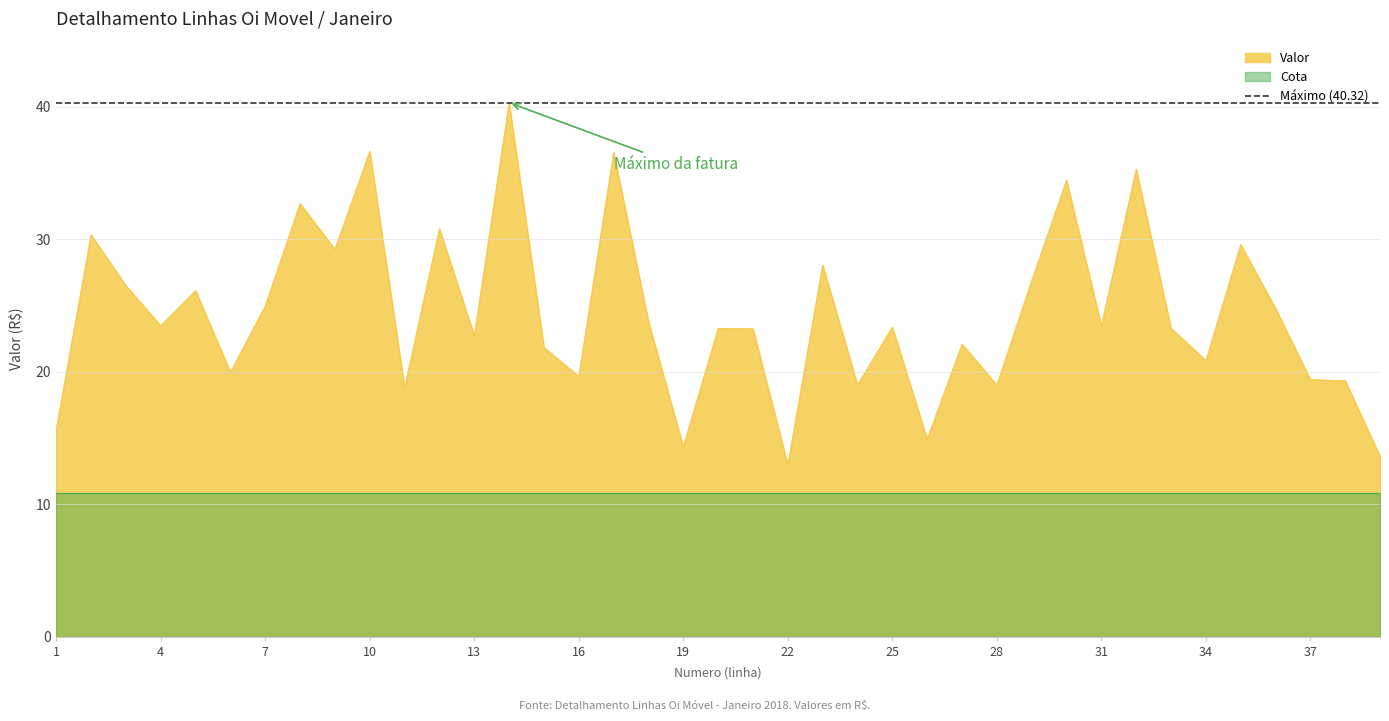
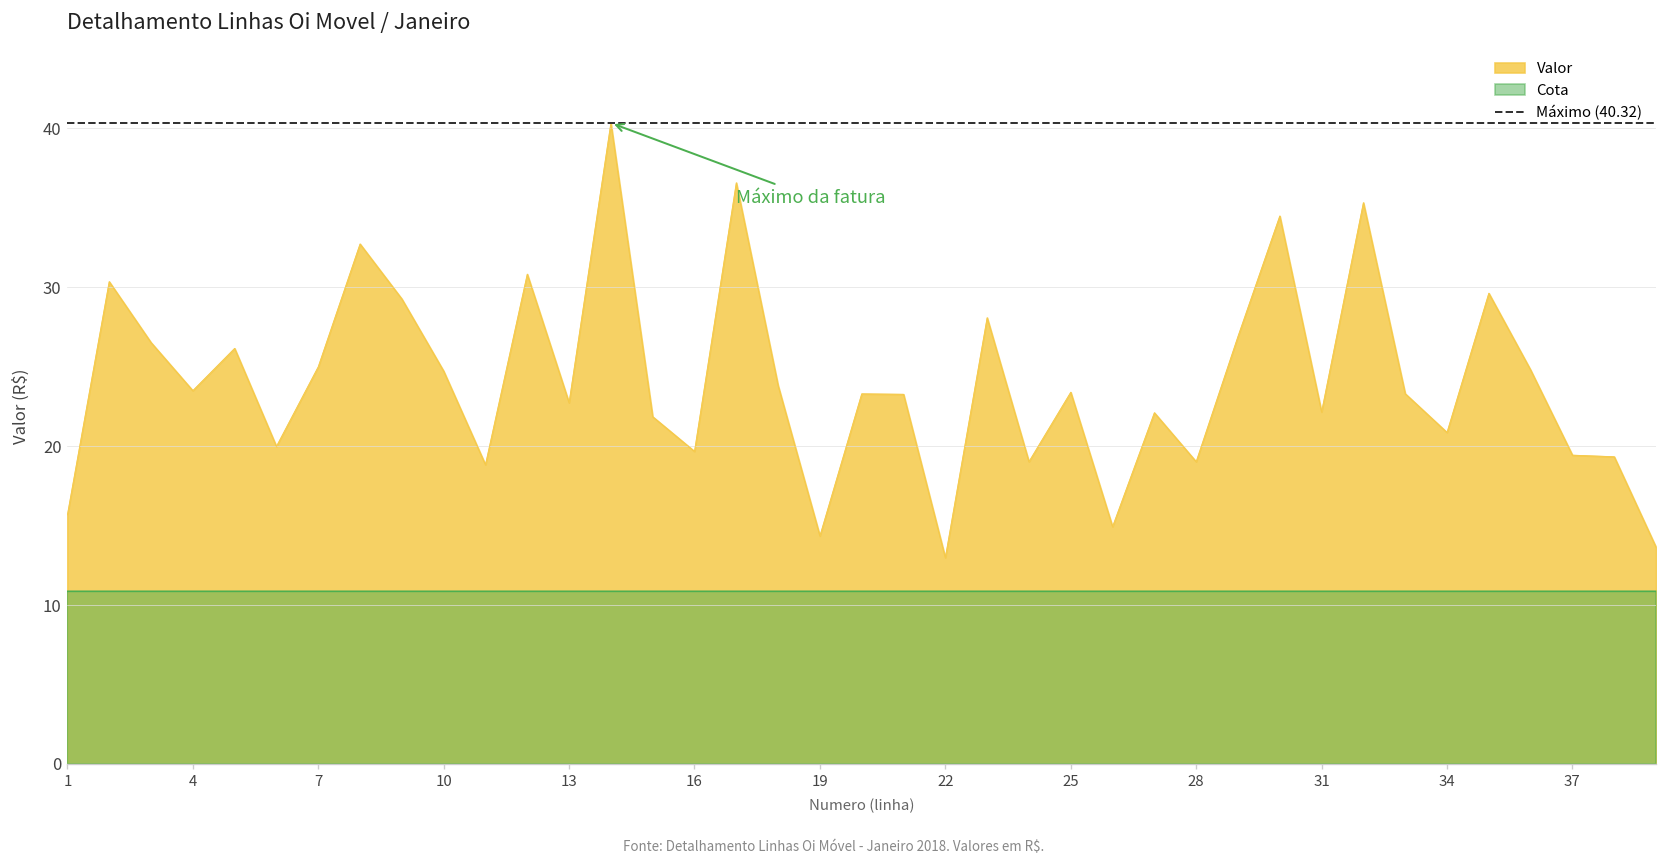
Valor, 10: 36.7 -> 24.7
Valor, 31: 23.5 -> 22.1
